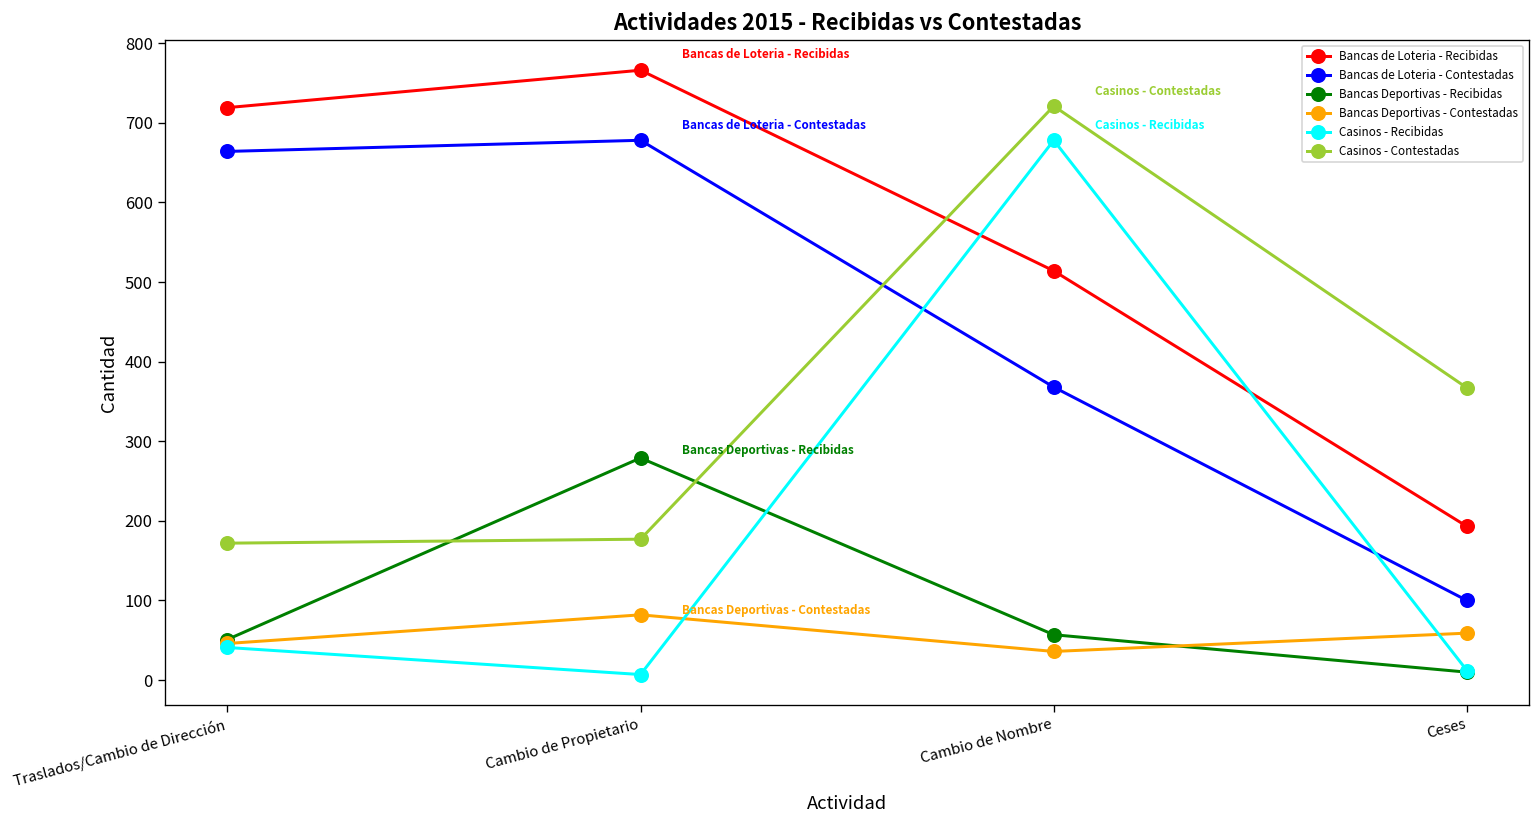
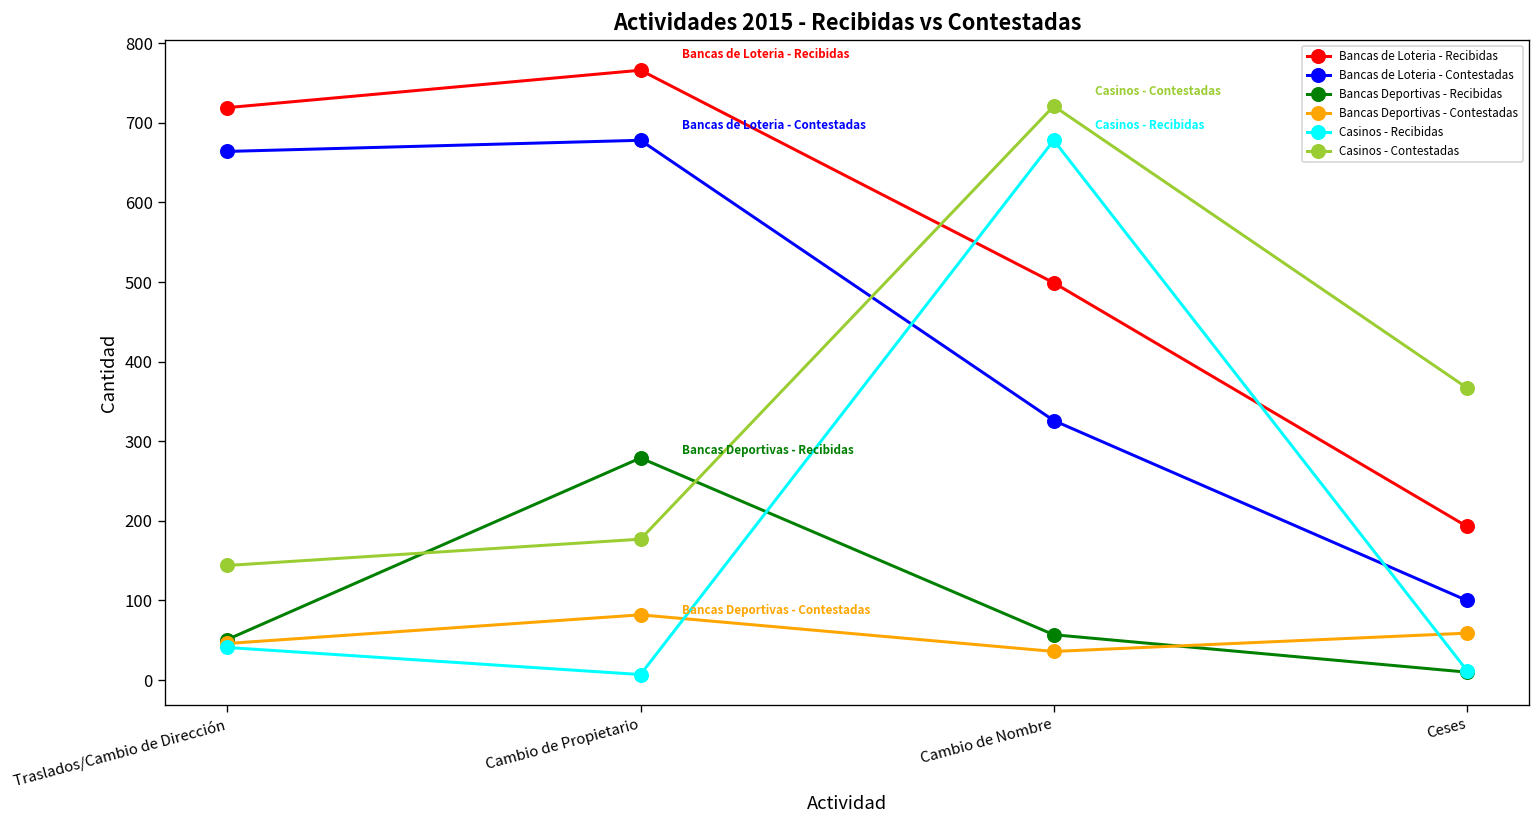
Casinos - Contestadas, Traslados/Cambio de Dirección: 170 -> 140
Bancas de Loteria - Recibidas, Cambio de Nombre: 510 -> 500
Bancas de Loteria - Contestadas, Cambio de Nombre: 370 -> 330
